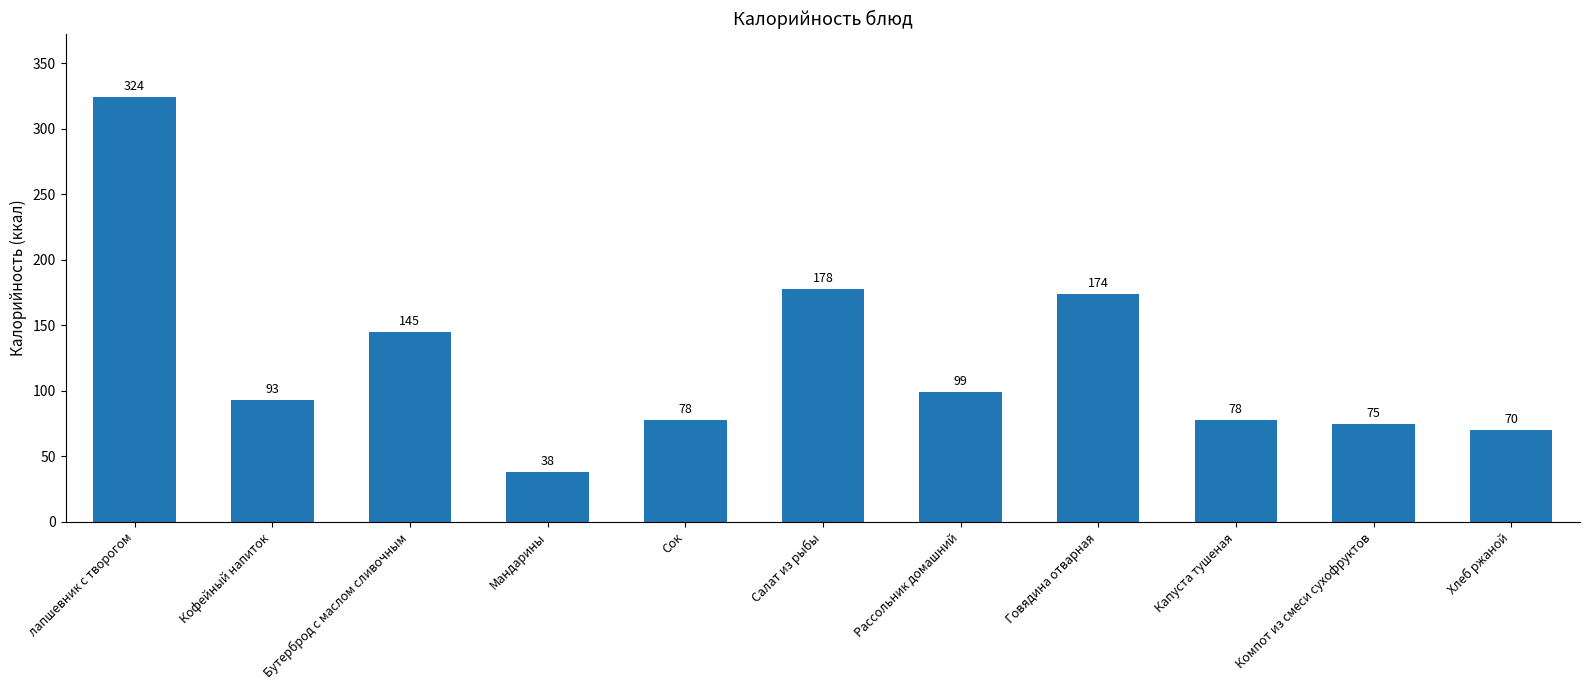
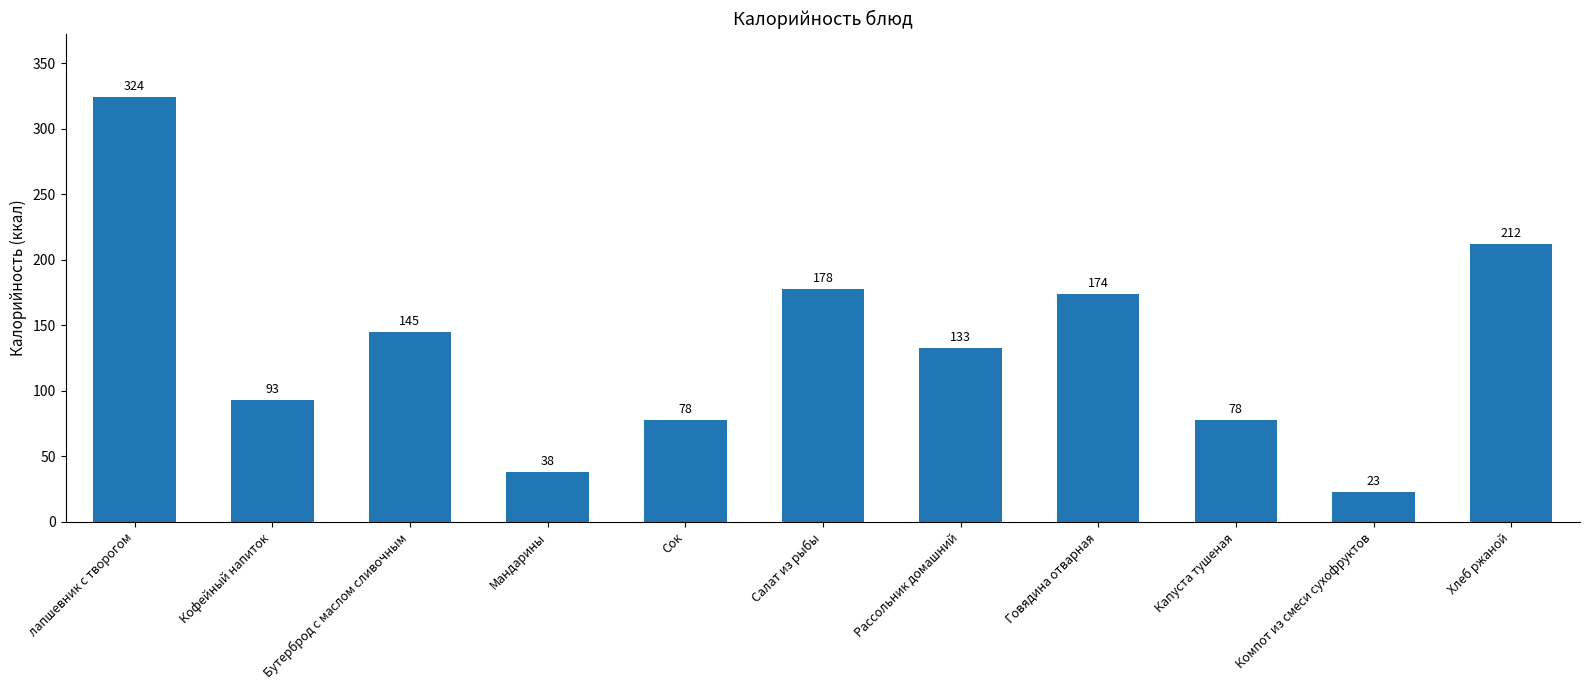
Рассольник домашний: 99 -> 133
Компот из смеси сухофруктов: 75 -> 23
Хлеб ржаной: 70 -> 212
